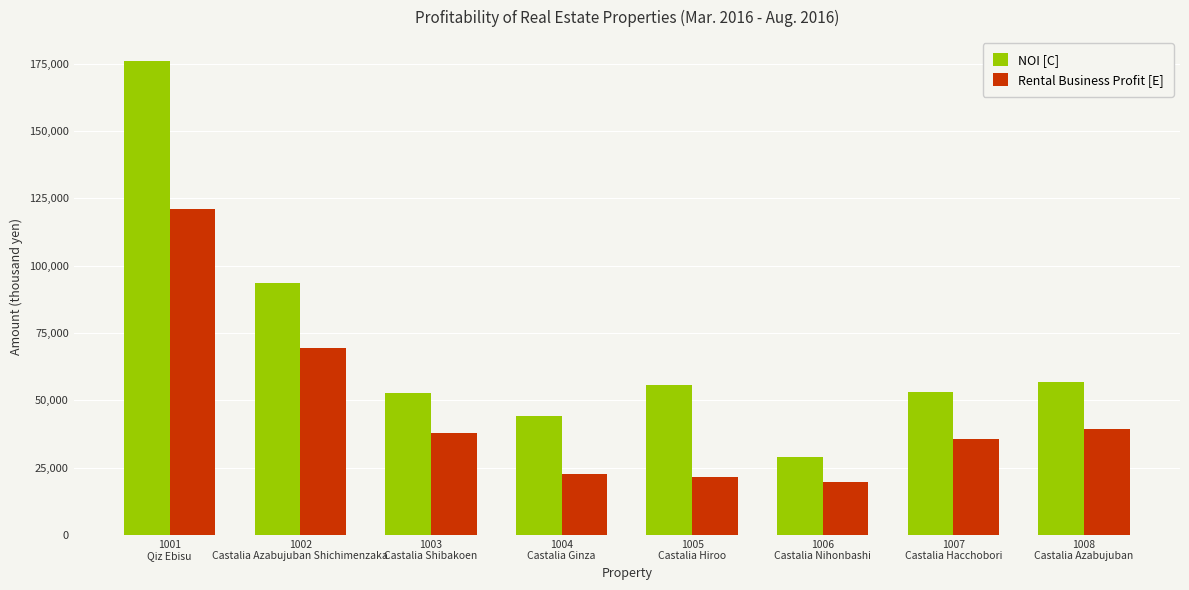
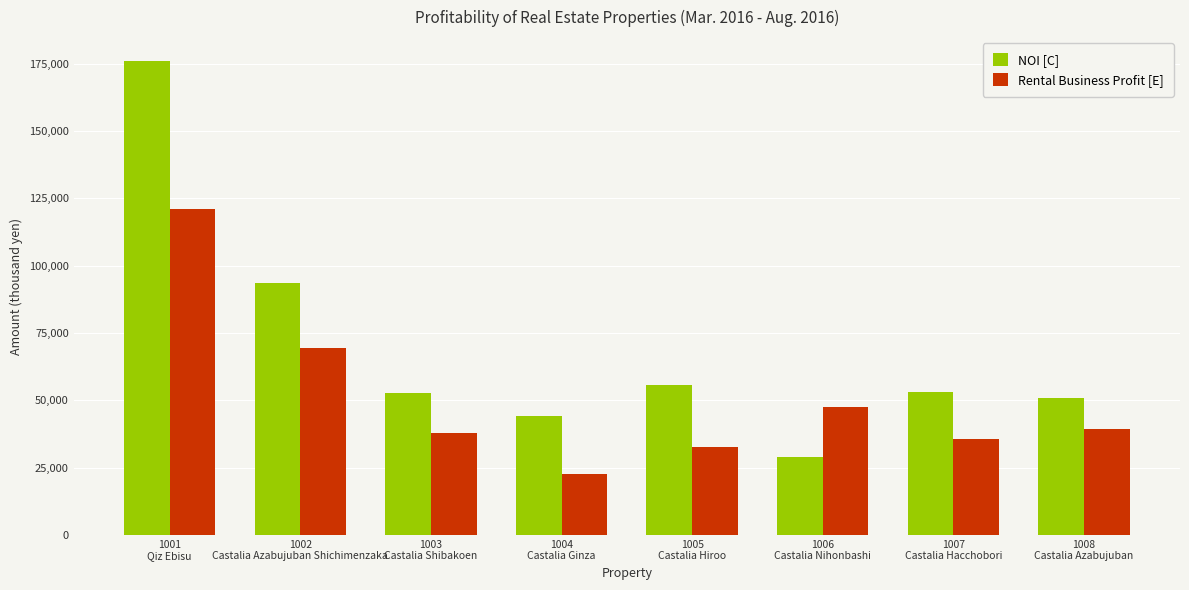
Rental Business Profit [E], 1005 Castalia Hiroo: 22,000 -> 33,000
Rental Business Profit [E], 1006 Castalia Nihonbashi: 20,000 -> 47,000
NOI [C], 1008 Castalia Azabujuban: 57,000 -> 51,000
